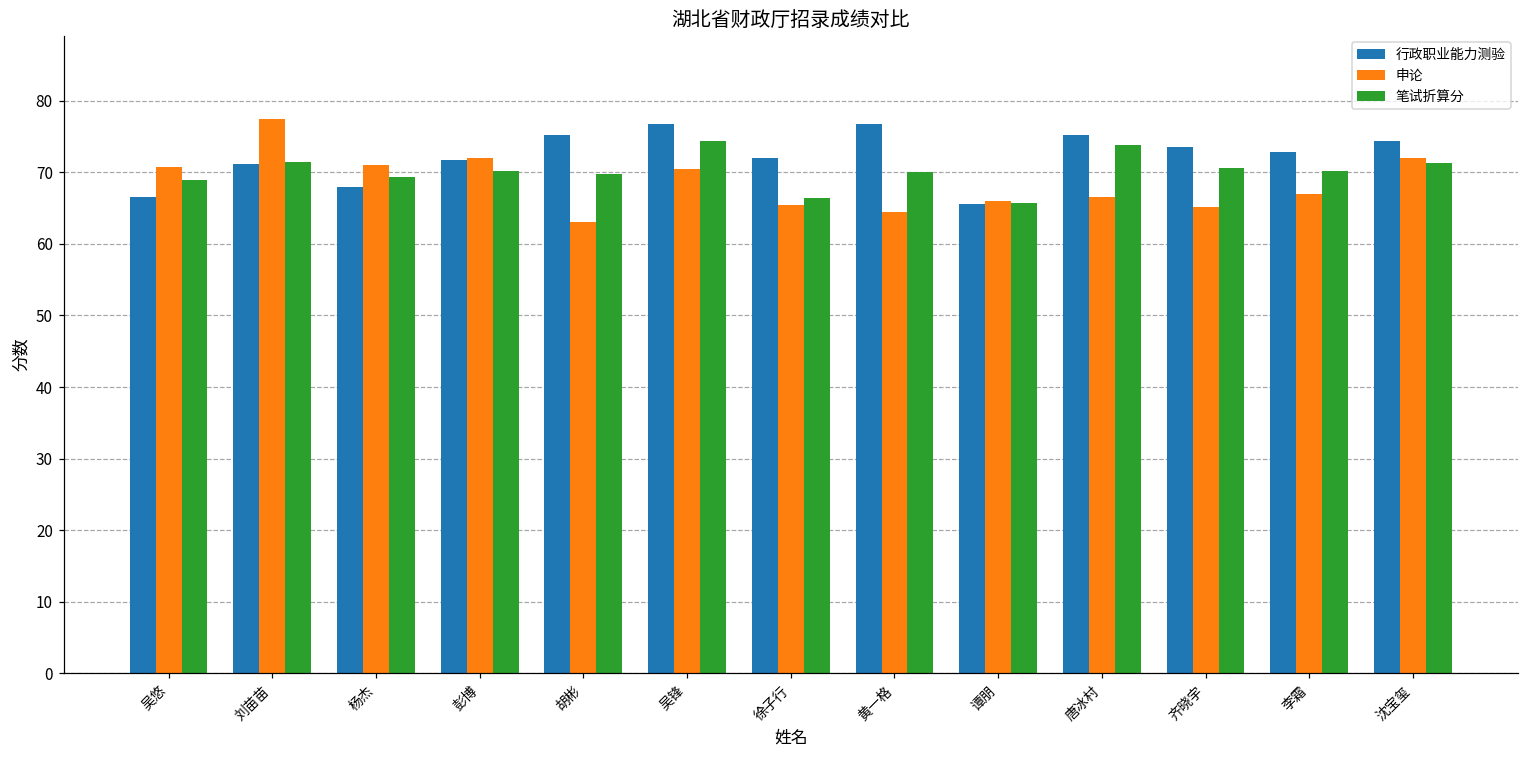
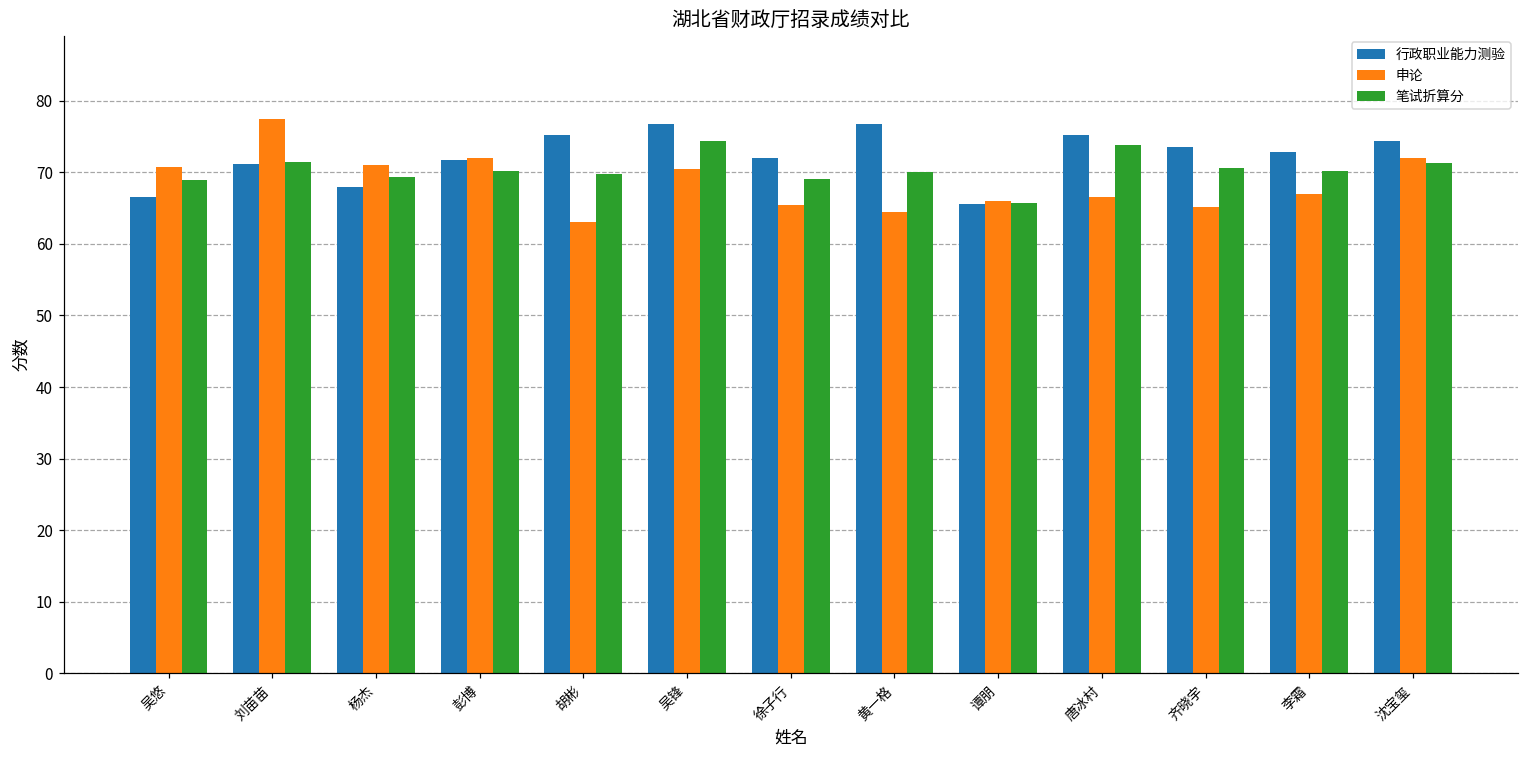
笔试折算分, 徐子行: 66 -> 69
